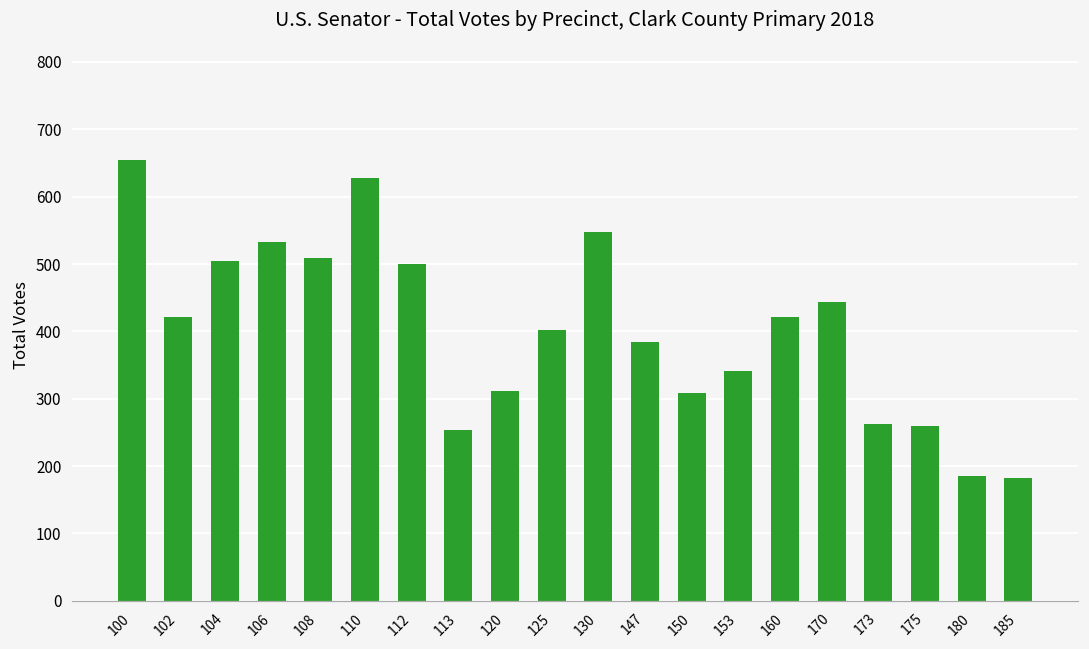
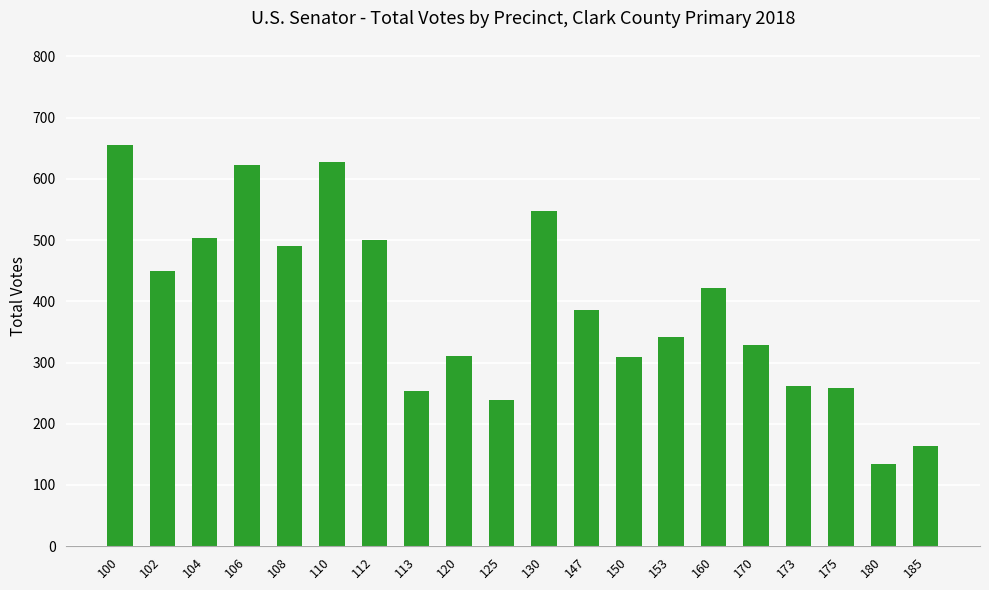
102: 420 -> 450
106: 530 -> 620
108: 510 -> 490
125: 400 -> 240
170: 440 -> 330
180: 190 -> 140
185: 180 -> 160
